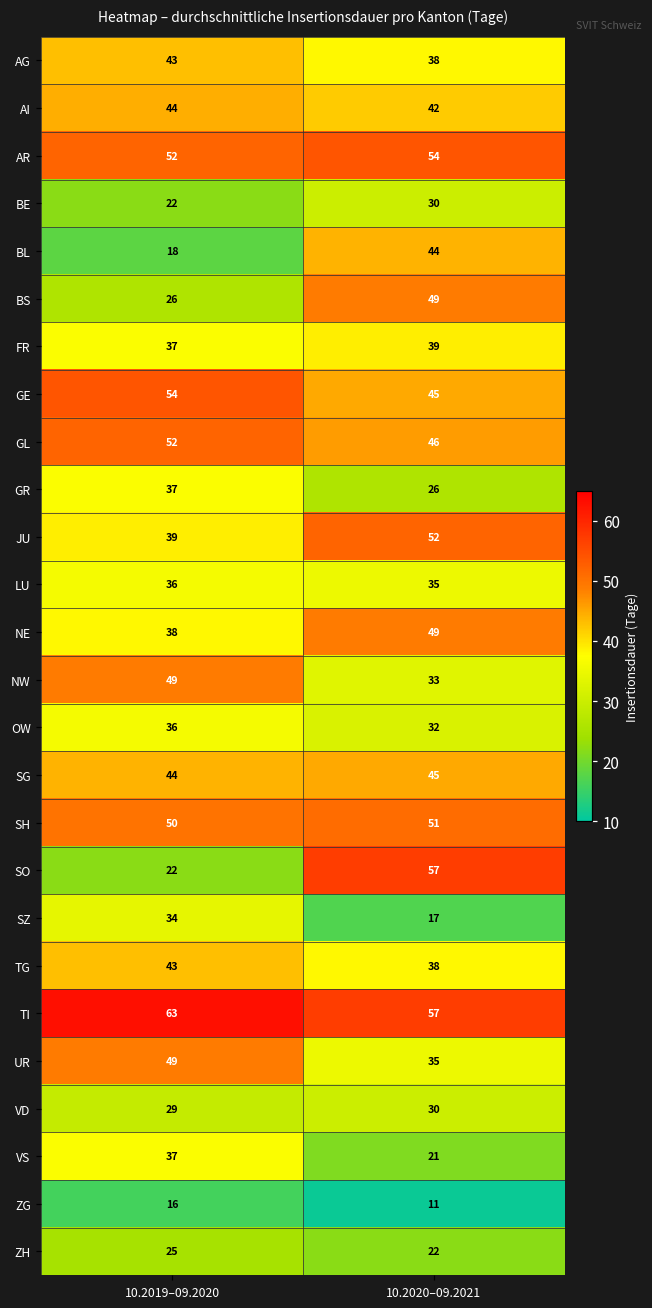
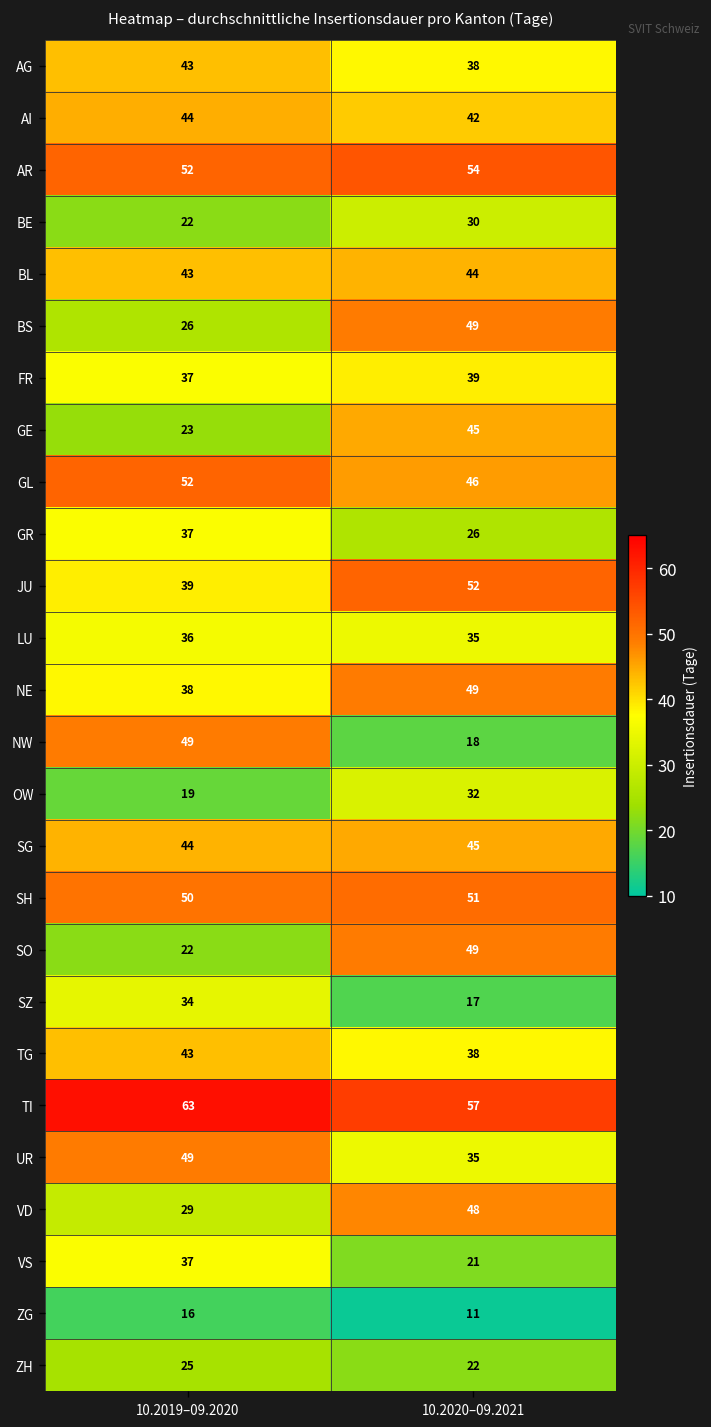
BL, 10.2019–09.2020: 18 -> 43
GE, 10.2019–09.2020: 54 -> 23
NW, 10.2020–09.2021: 33 -> 18
OW, 10.2019–09.2020: 36 -> 19
SO, 10.2020–09.2021: 57 -> 49
VD, 10.2020–09.2021: 30 -> 48
